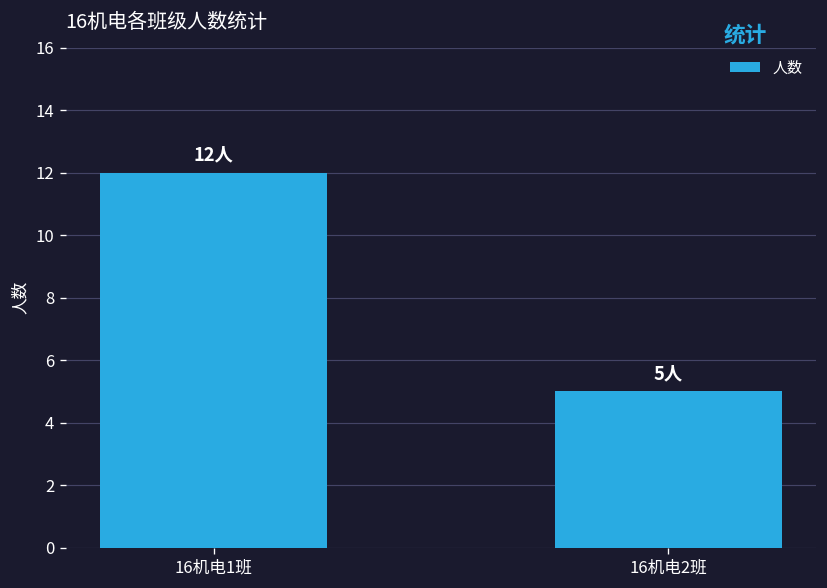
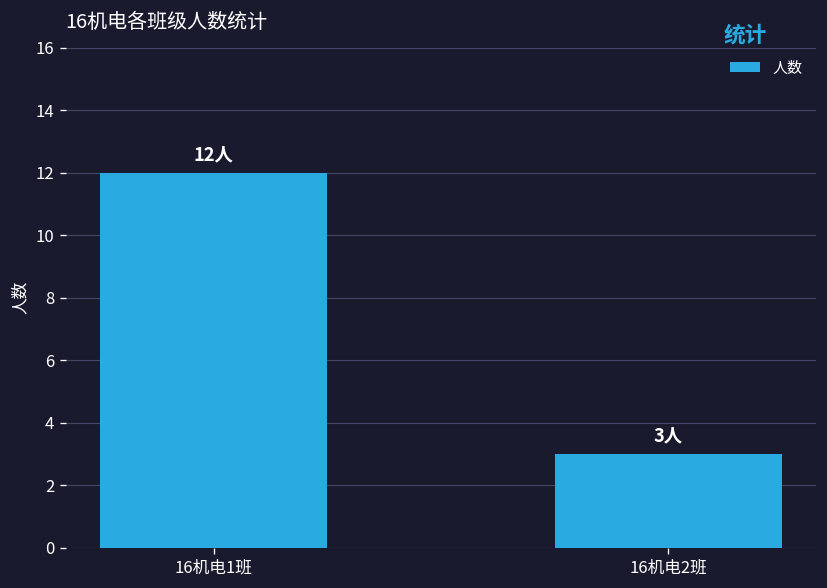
16机电2班: 5人 -> 3人
